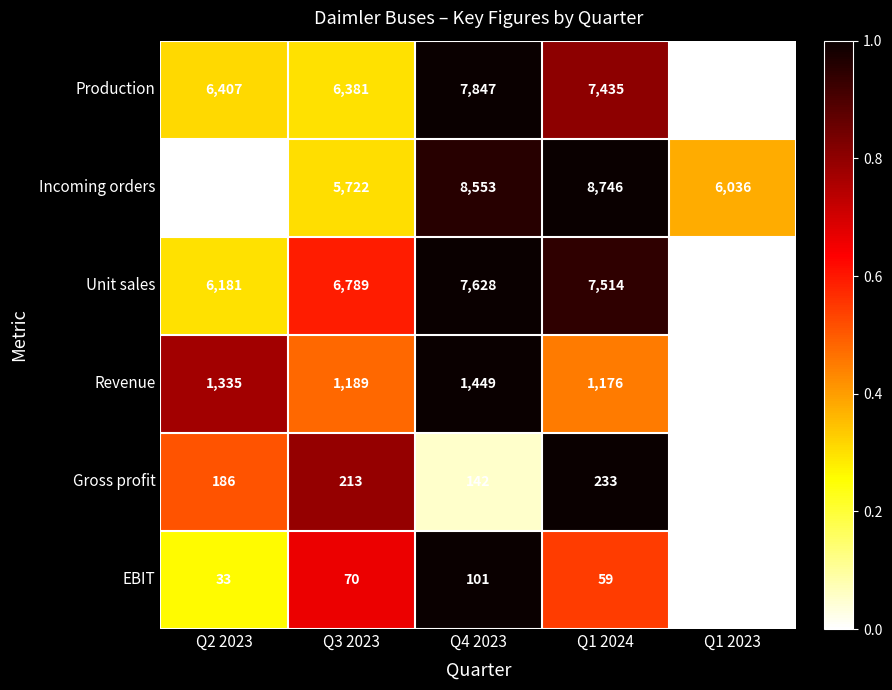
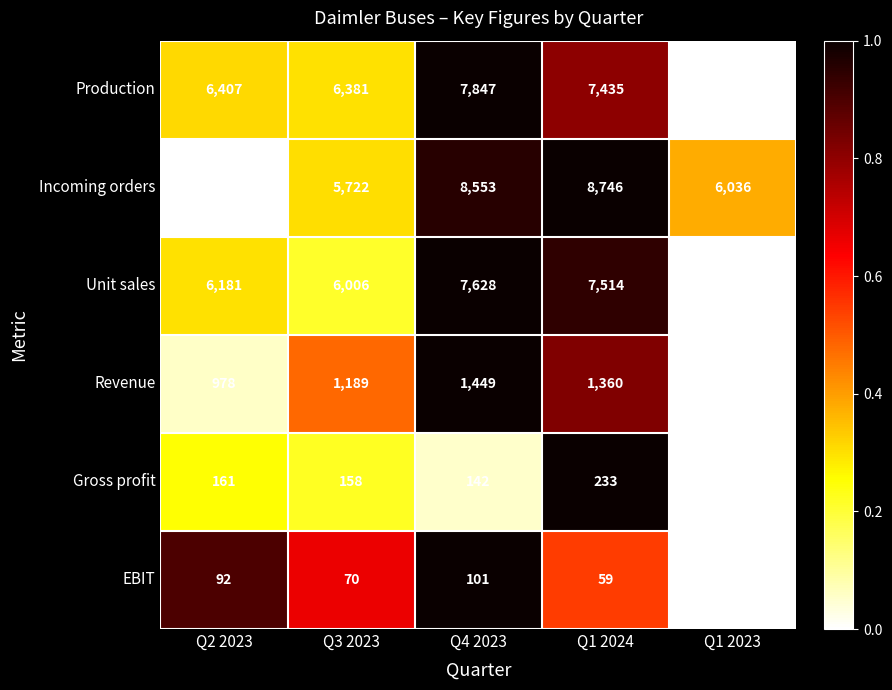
Unit sales, Q3 2023: 6,789 -> 6,006
Revenue, Q2 2023: 1,335 -> 978
Revenue, Q1 2024: 1,176 -> 1,360
Gross profit, Q2 2023: 186 -> 161
Gross profit, Q3 2023: 213 -> 158
EBIT, Q2 2023: 33 -> 92
